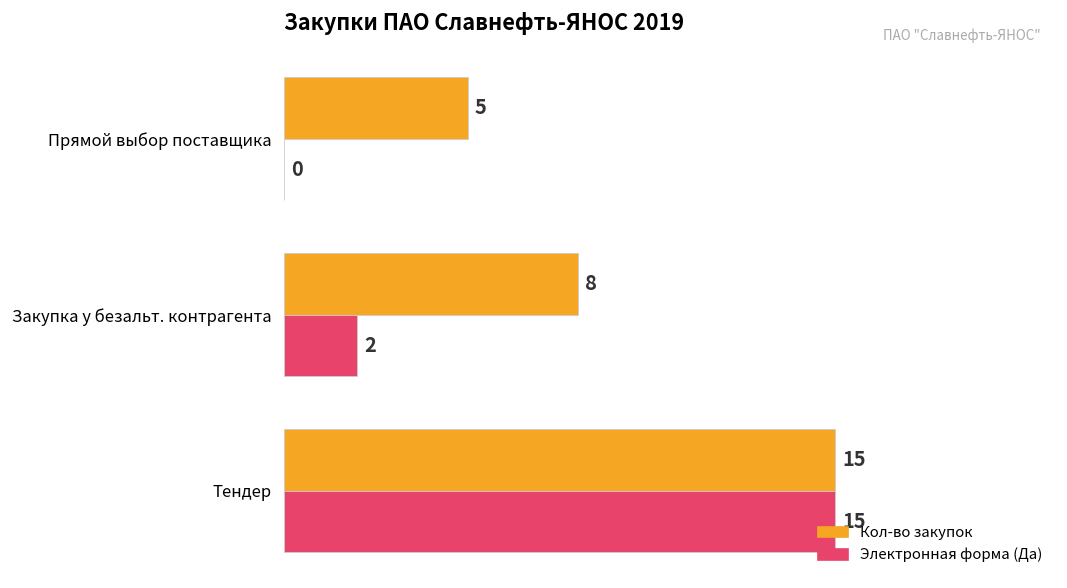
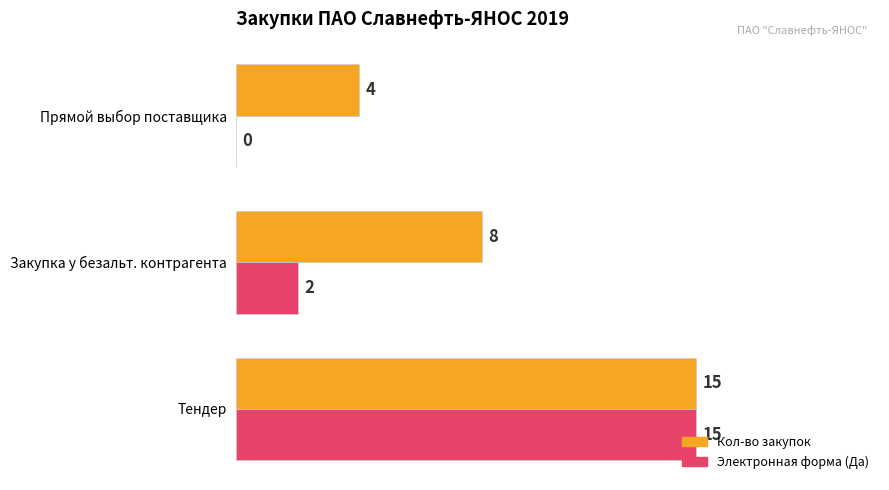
Кол-во закупок, Прямой выбор поставщика: 5 -> 4
